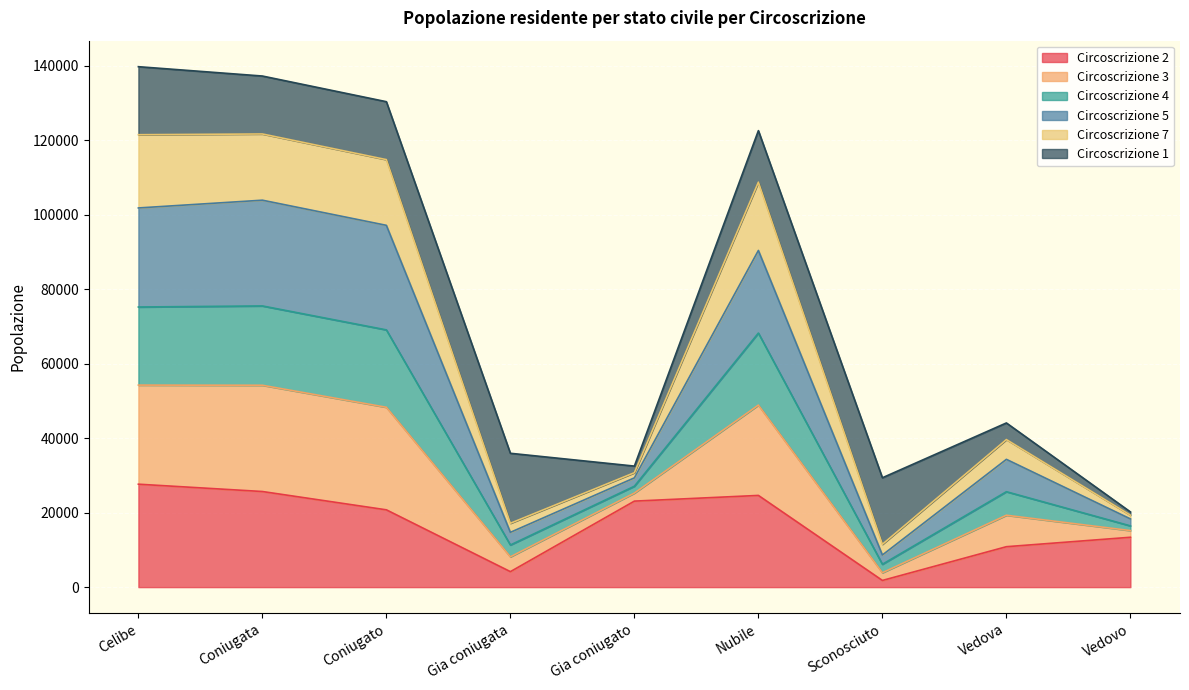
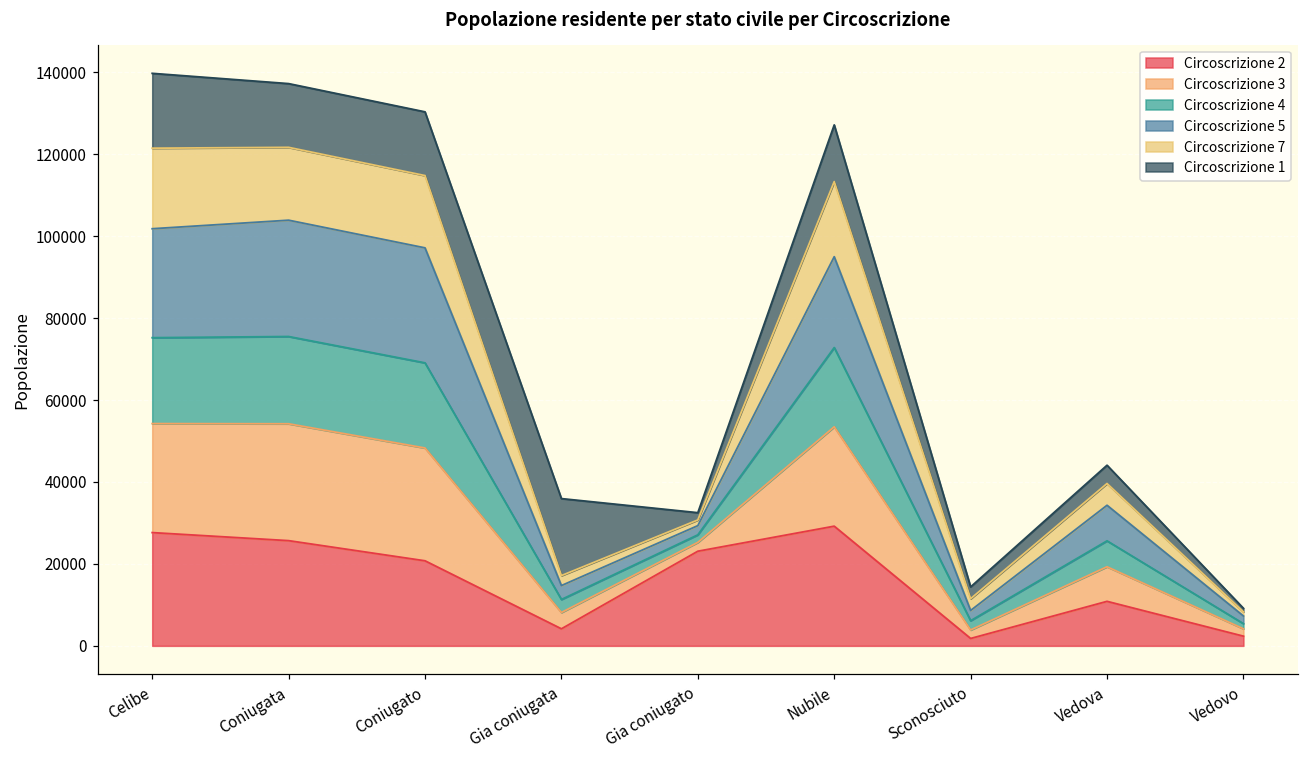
Circoscrizione 2, Nubile: 25000 -> 29000
Circoscrizione 1, Sconosciuto: 18000 -> 3000
Circoscrizione 2, Vedovo: 13000 -> 2000
